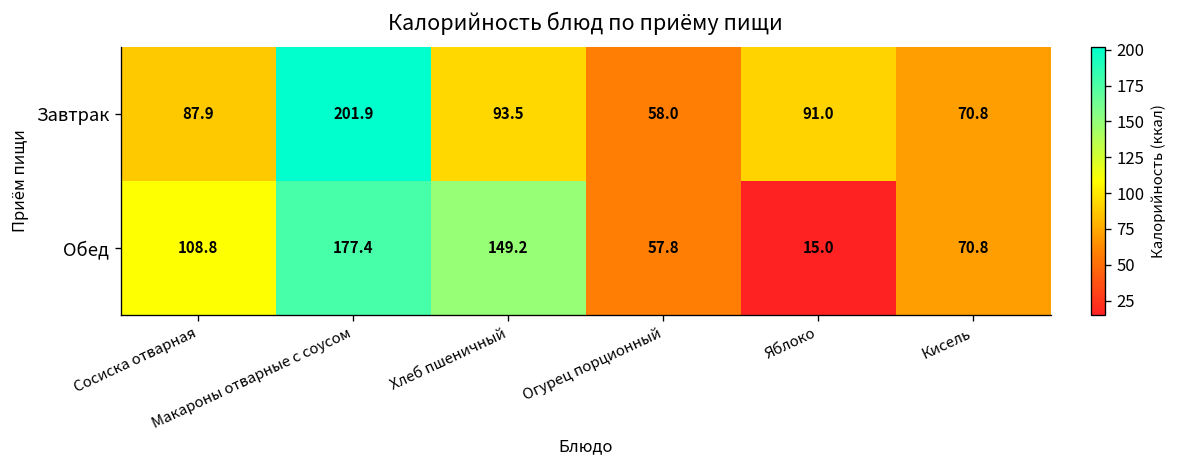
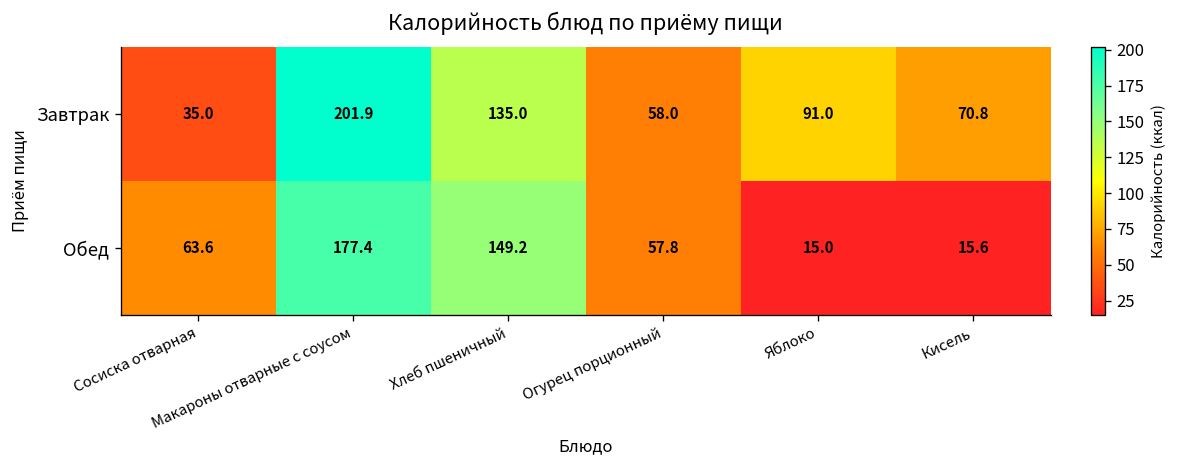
Завтрак, Сосиска отварная: 87.9 -> 35.0
Завтрак, Хлеб пшеничный: 93.5 -> 135.0
Обед, Сосиска отварная: 108.8 -> 63.6
Обед, Кисель: 70.8 -> 15.6
